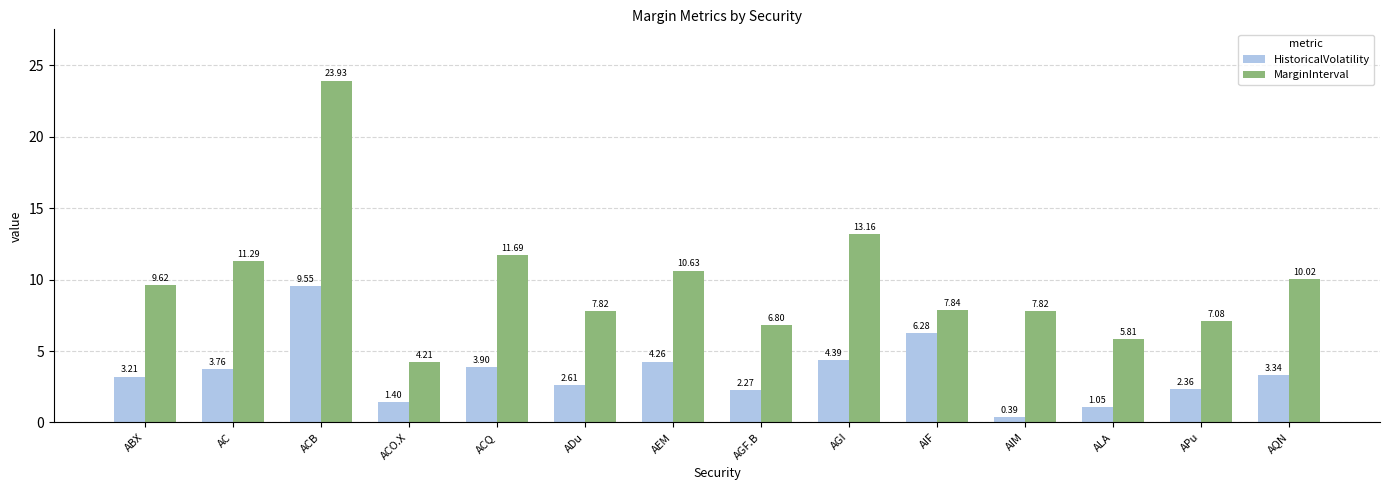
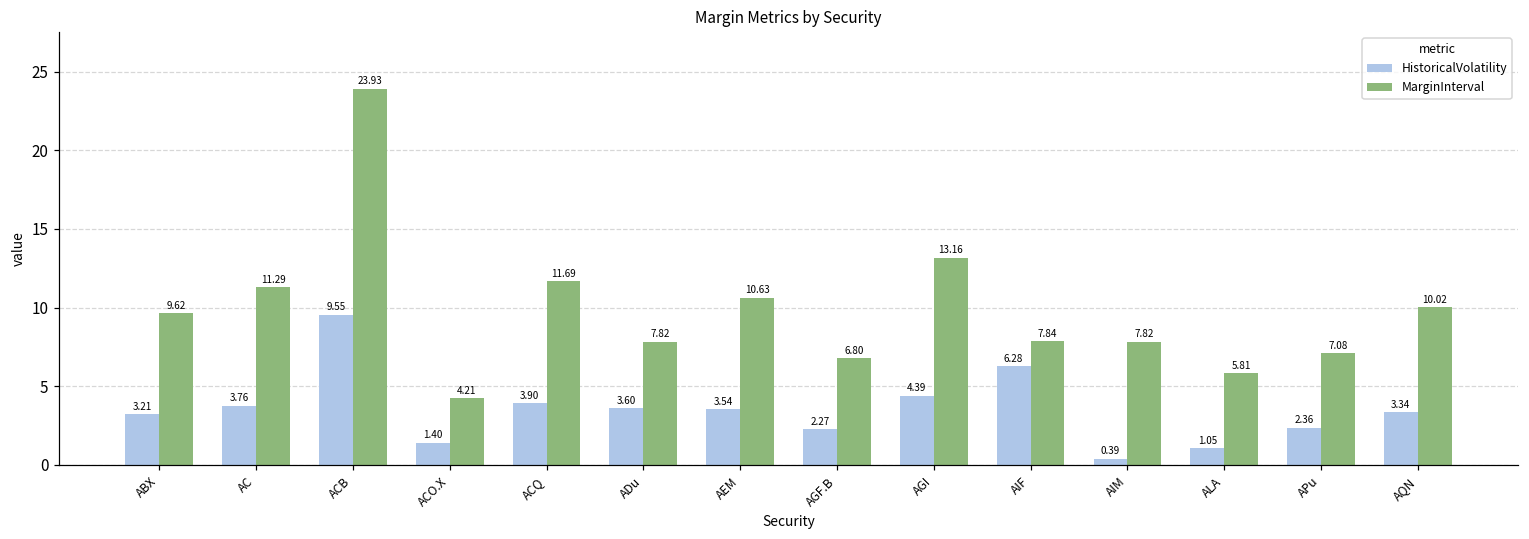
HistoricalVolatility, ADu: 2.61 -> 3.60
HistoricalVolatility, AEM: 4.26 -> 3.54
